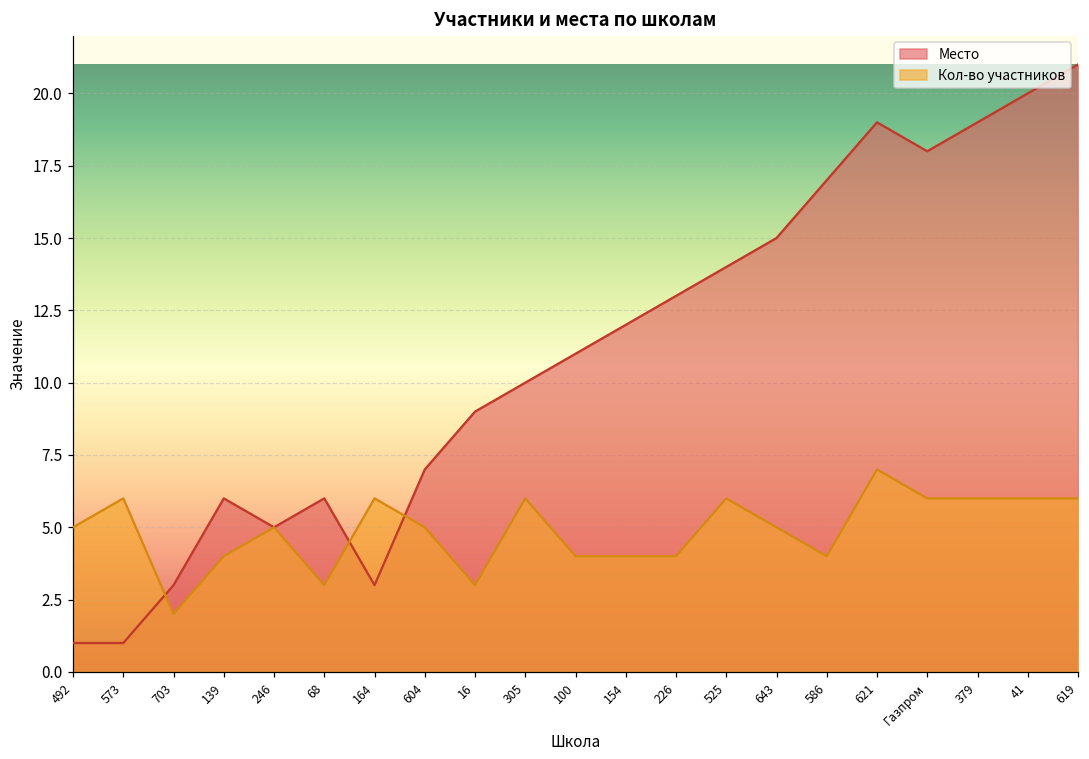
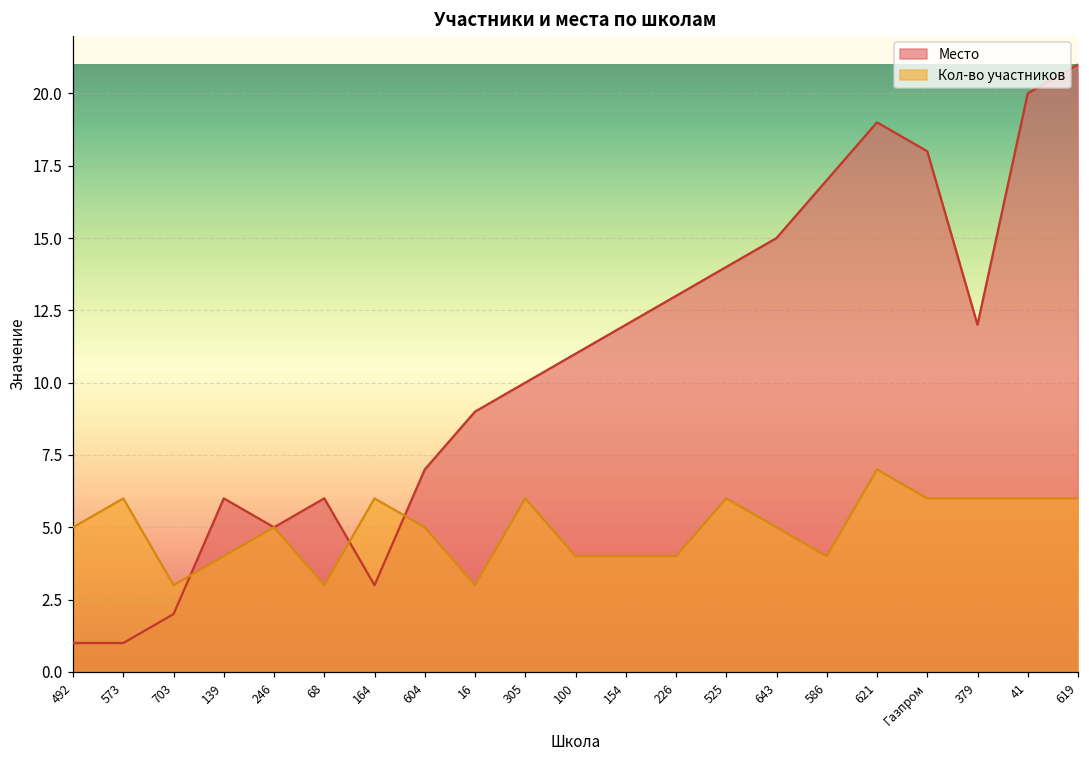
Место, 703: 3 -> 2
Кол-во участников, 703: 2 -> 3
Место, 379: 19 -> 12
